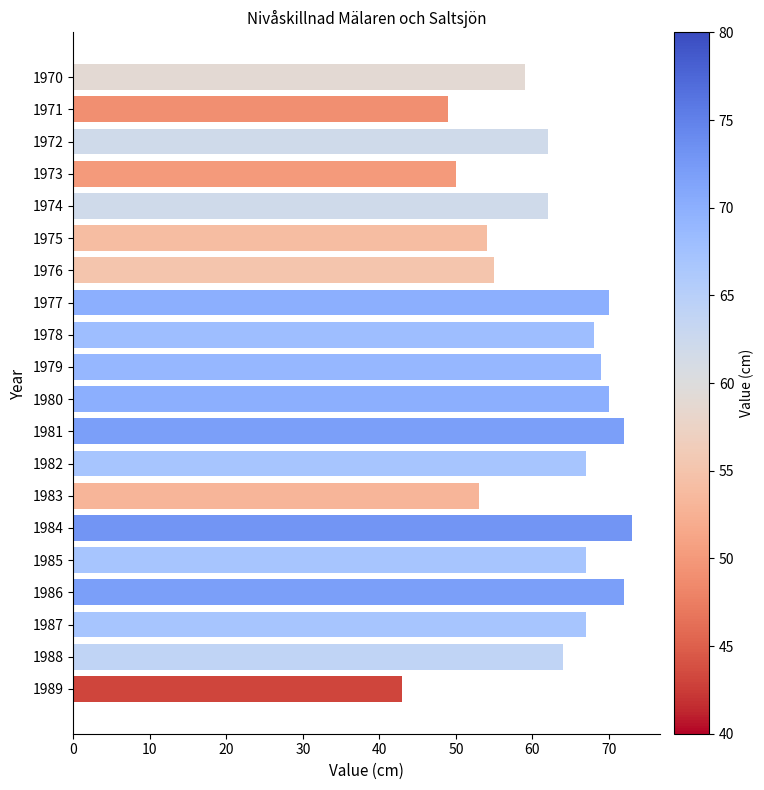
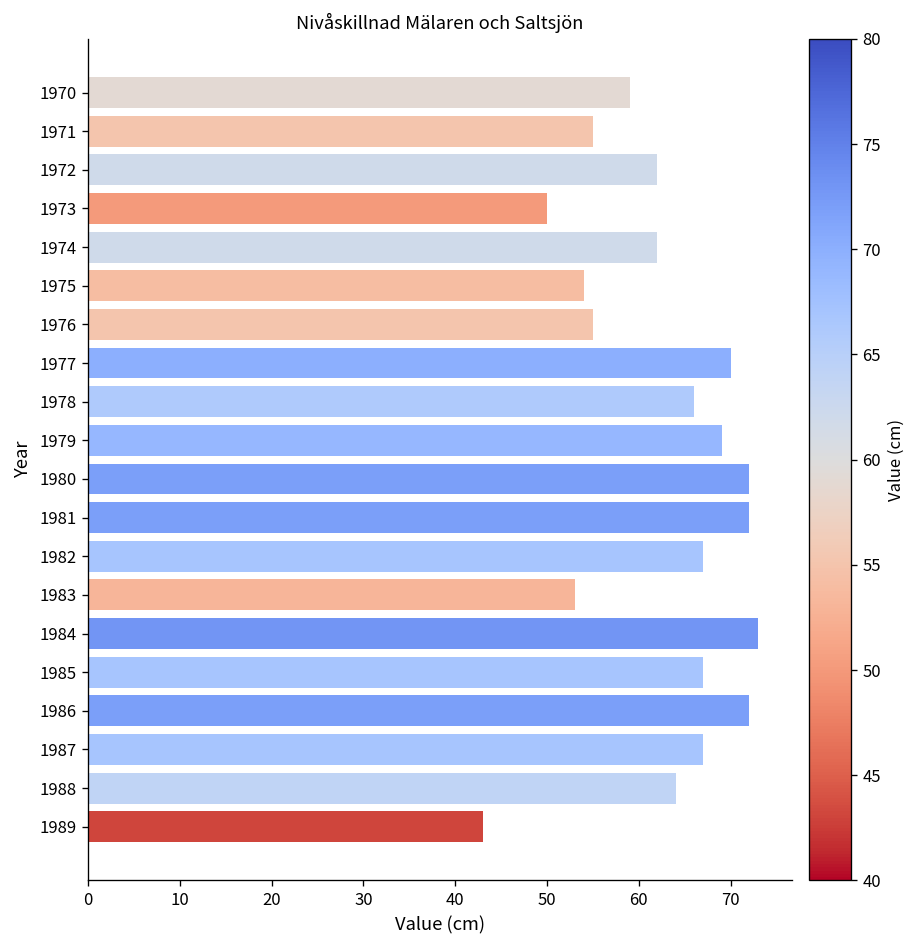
1971: 49 -> 55
1978: 68 -> 66
1980: 70 -> 72
